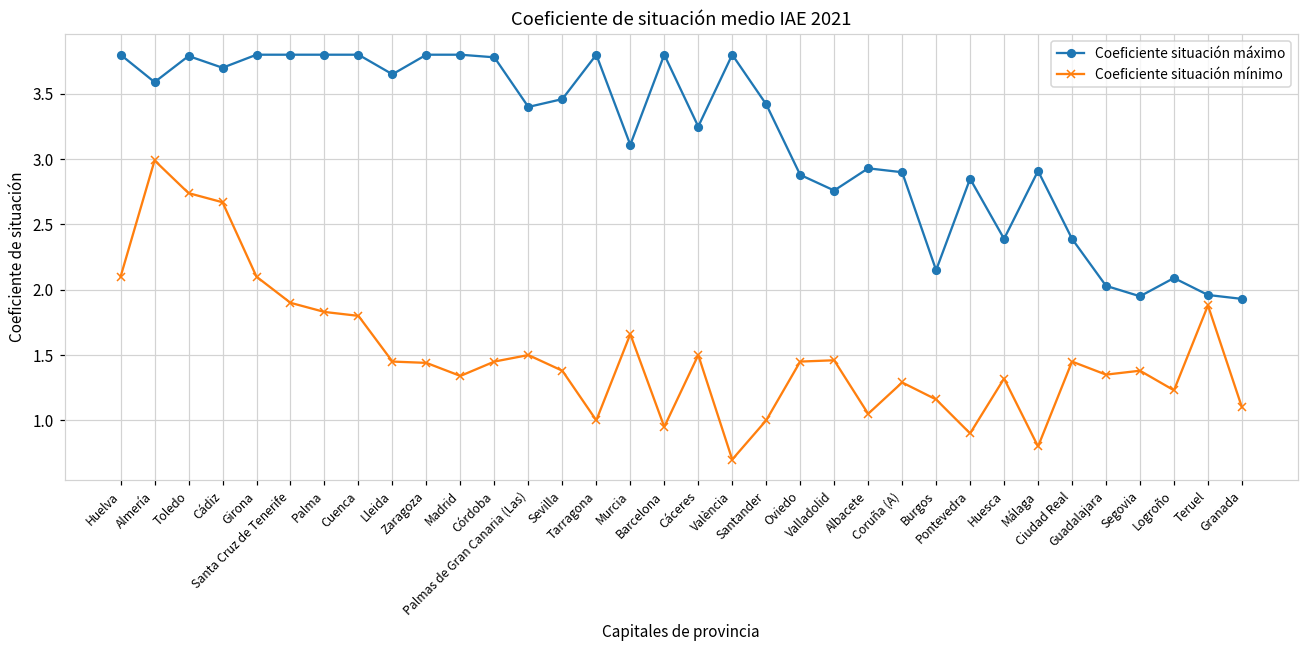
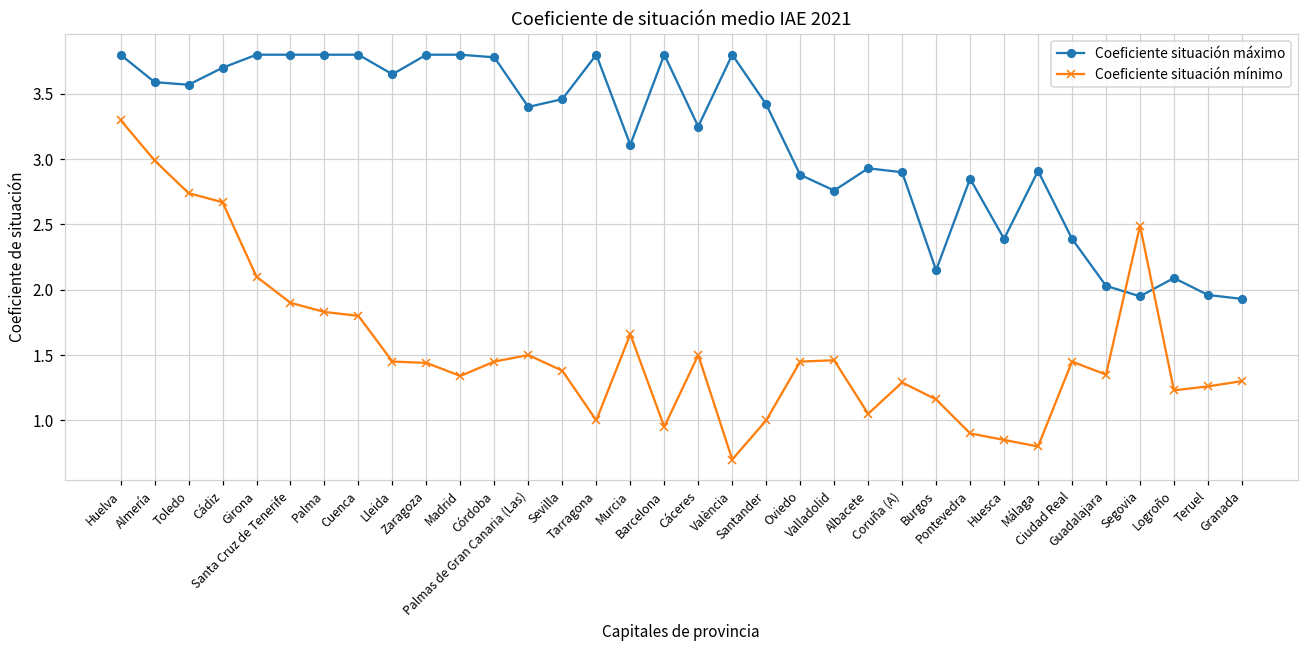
Coeficiente situación mínimo, Huelva: 2.1 -> 3.3
Coeficiente situación máximo, Toledo: 3.79 -> 3.57
Coeficiente situación mínimo, Huesca: 1.32 -> 0.85
Coeficiente situación mínimo, Segovia: 1.38 -> 2.49
Coeficiente situación mínimo, Teruel: 1.88 -> 1.26
Coeficiente situación mínimo, Granada: 1.1 -> 1.3
